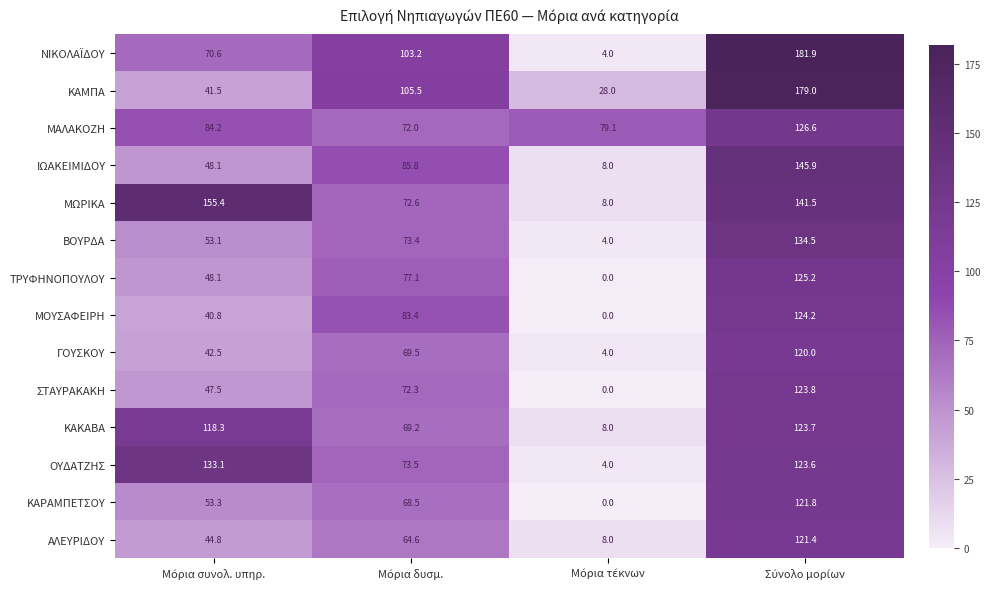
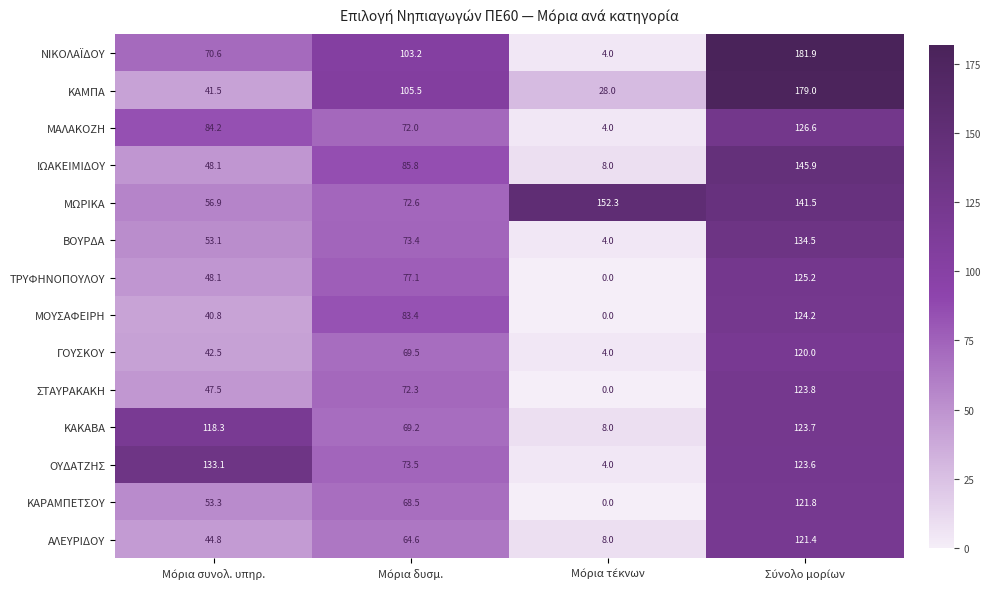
ΜΑΛΑΚΟΖΗ, Μόρια τέκνων: 79.1 -> 4.0
ΜΩΡΙΚΑ, Μόρια συνολ. υπηρ.: 155.4 -> 56.9
ΜΩΡΙΚΑ, Μόρια τέκνων: 8.0 -> 152.3
